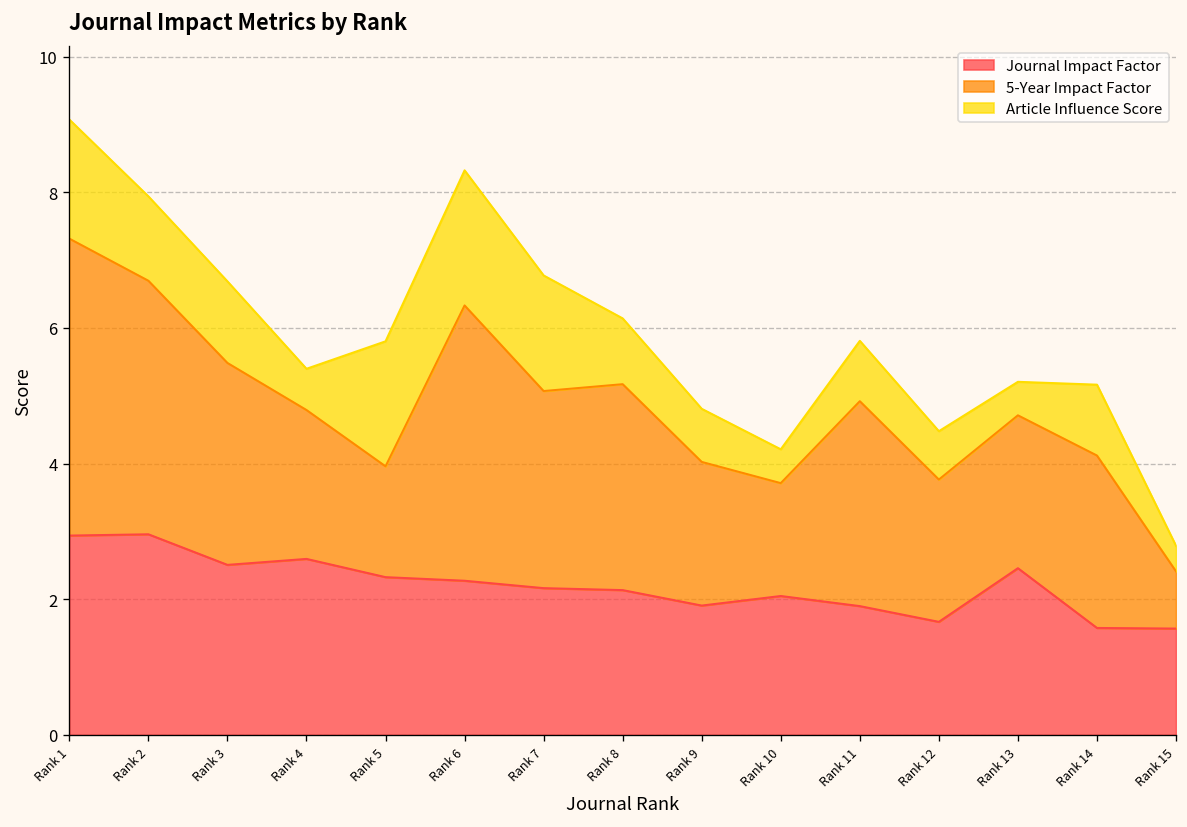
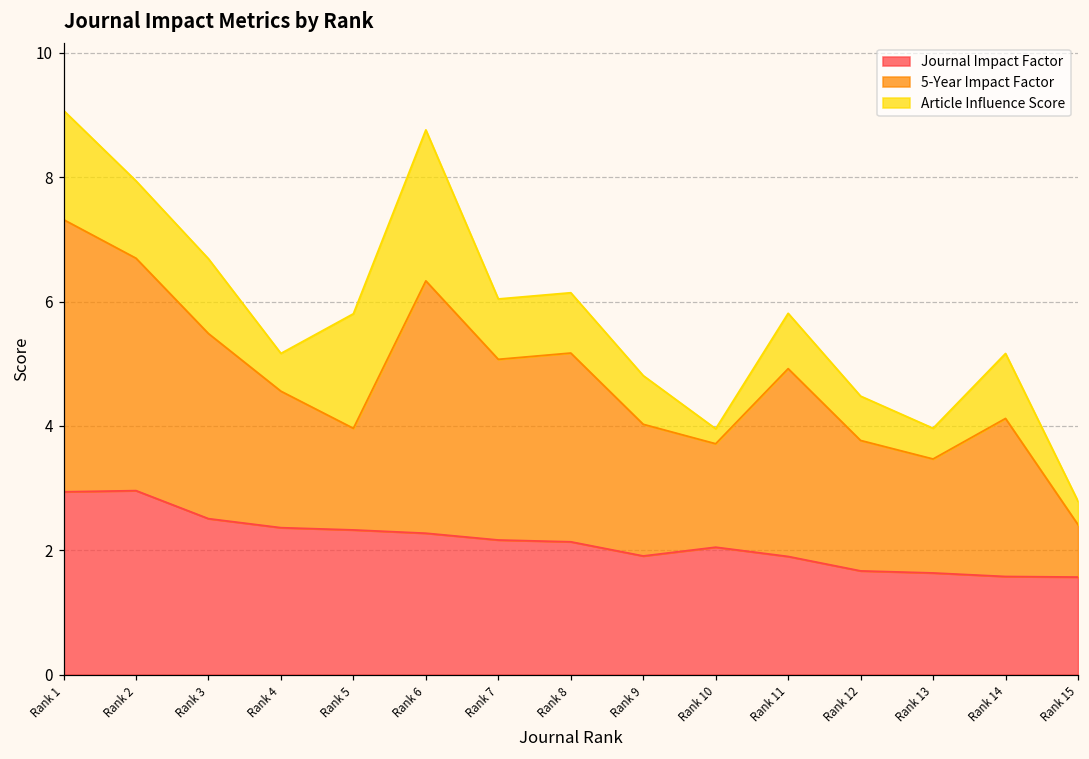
Journal Impact Factor, Rank 4: 2.6 -> 2.4
Article Influence Score, Rank 6: 2.0 -> 2.4
Article Influence Score, Rank 7: 1.7 -> 1.0
Article Influence Score, Rank 10: 0.5 -> 0.2
Journal Impact Factor, Rank 13: 2.5 -> 1.6
5-Year Impact Factor, Rank 13: 2.3 -> 1.8
